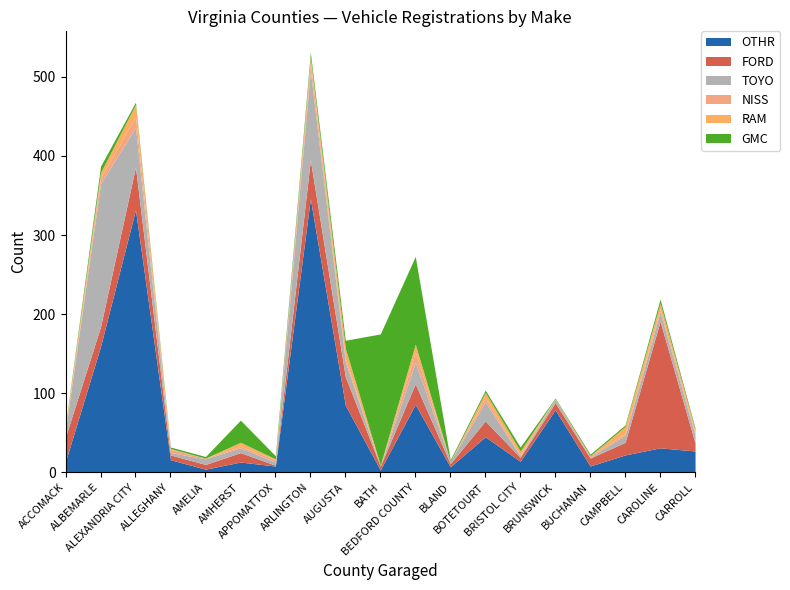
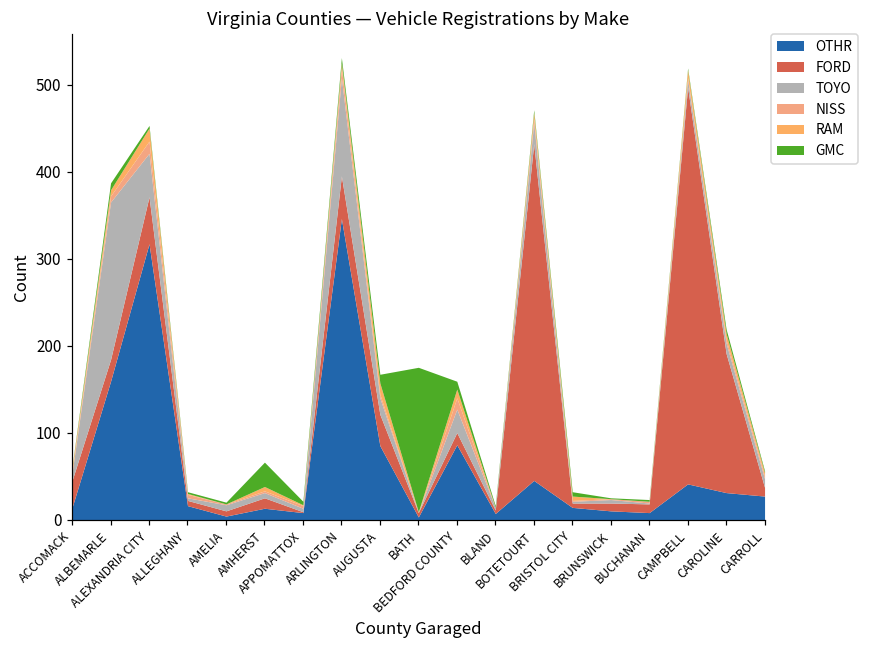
OTHR, ALEXANDRIA CITY: 330 -> 320
FORD, BEDFORD COUNTY: 30 -> 10
GMC, BEDFORD COUNTY: 110 -> 10
FORD, BOTETOURT: 20 -> 390
OTHR, BRUNSWICK: 80 -> 10
OTHR, CAMPBELL: 20 -> 40
FORD, CAMPBELL: 20 -> 460
